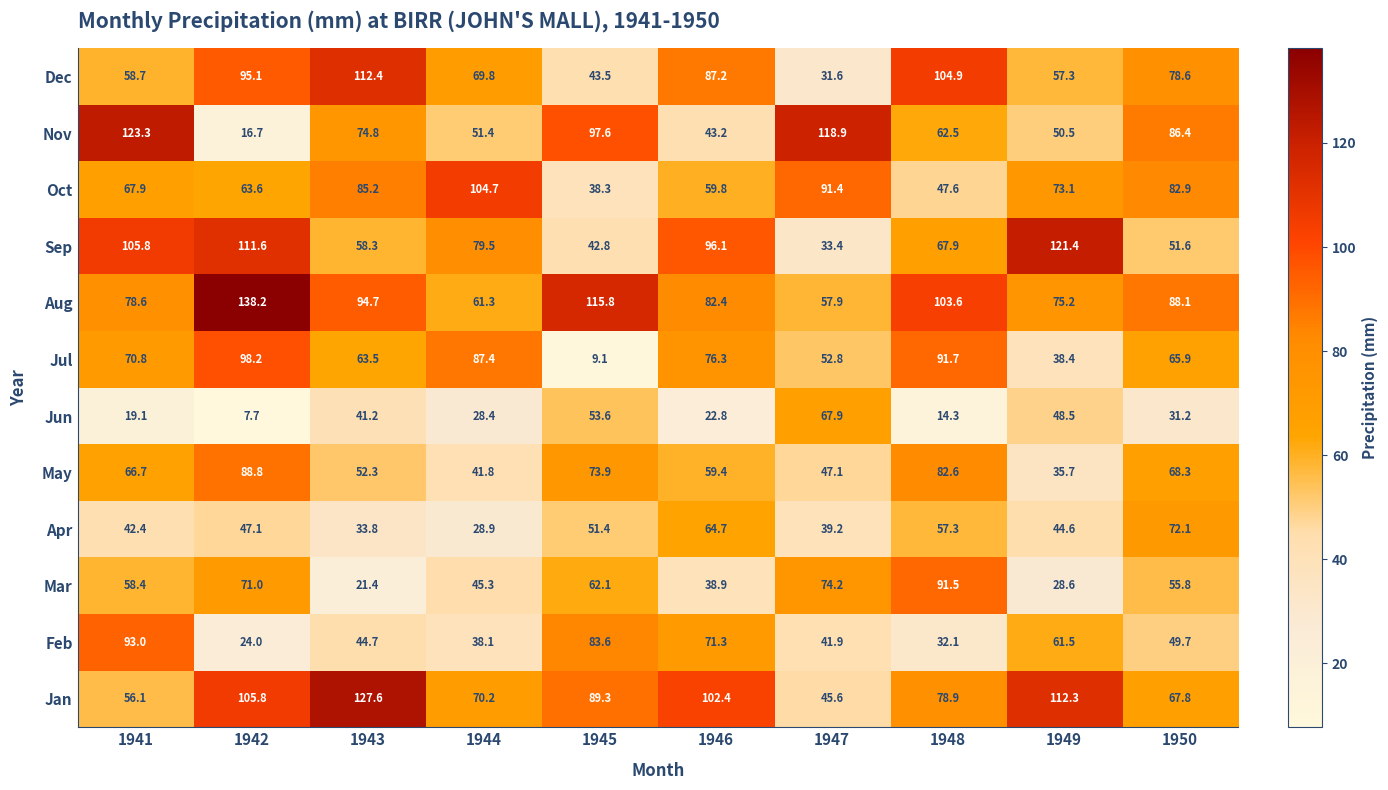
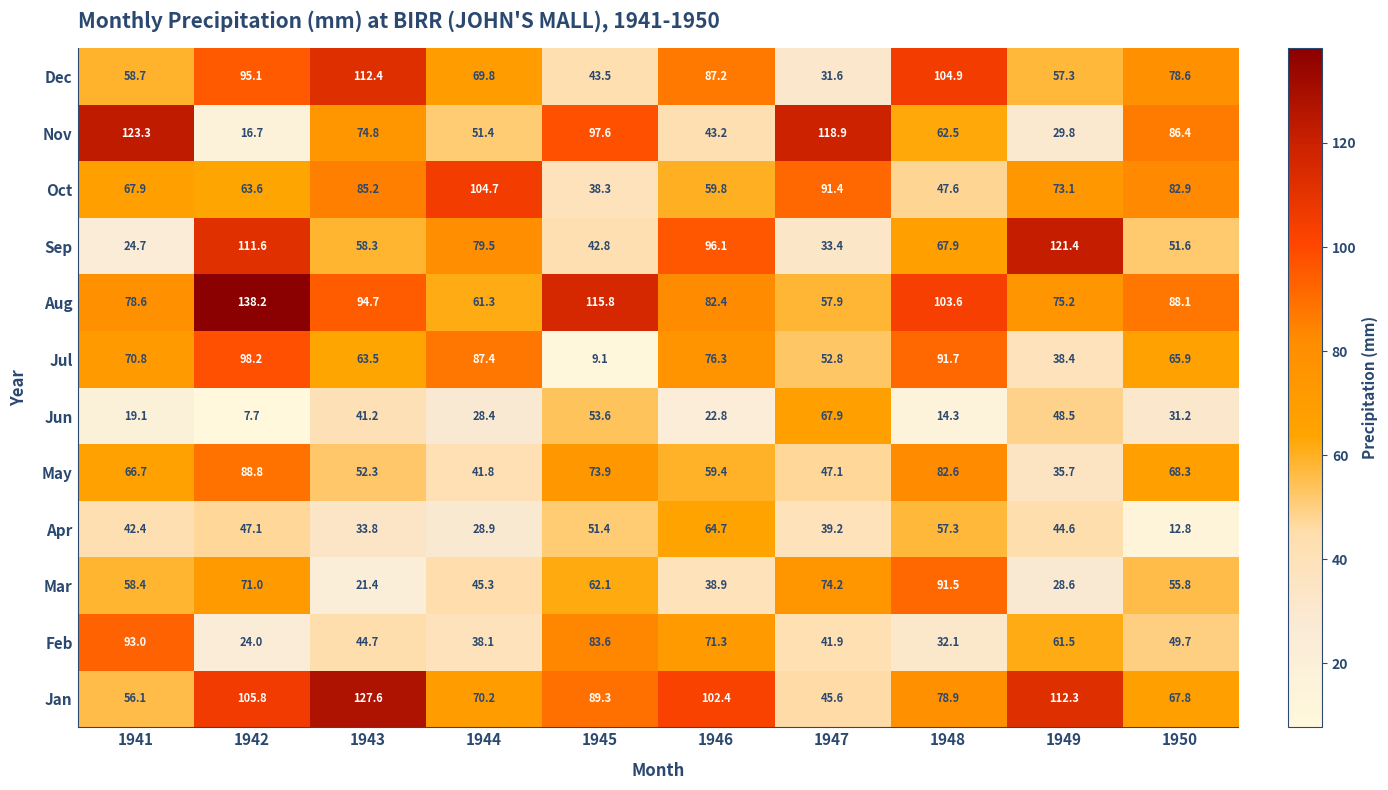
Nov, 1949: 50.5 -> 29.8
Sep, 1941: 105.8 -> 24.7
Apr, 1950: 72.1 -> 12.8
